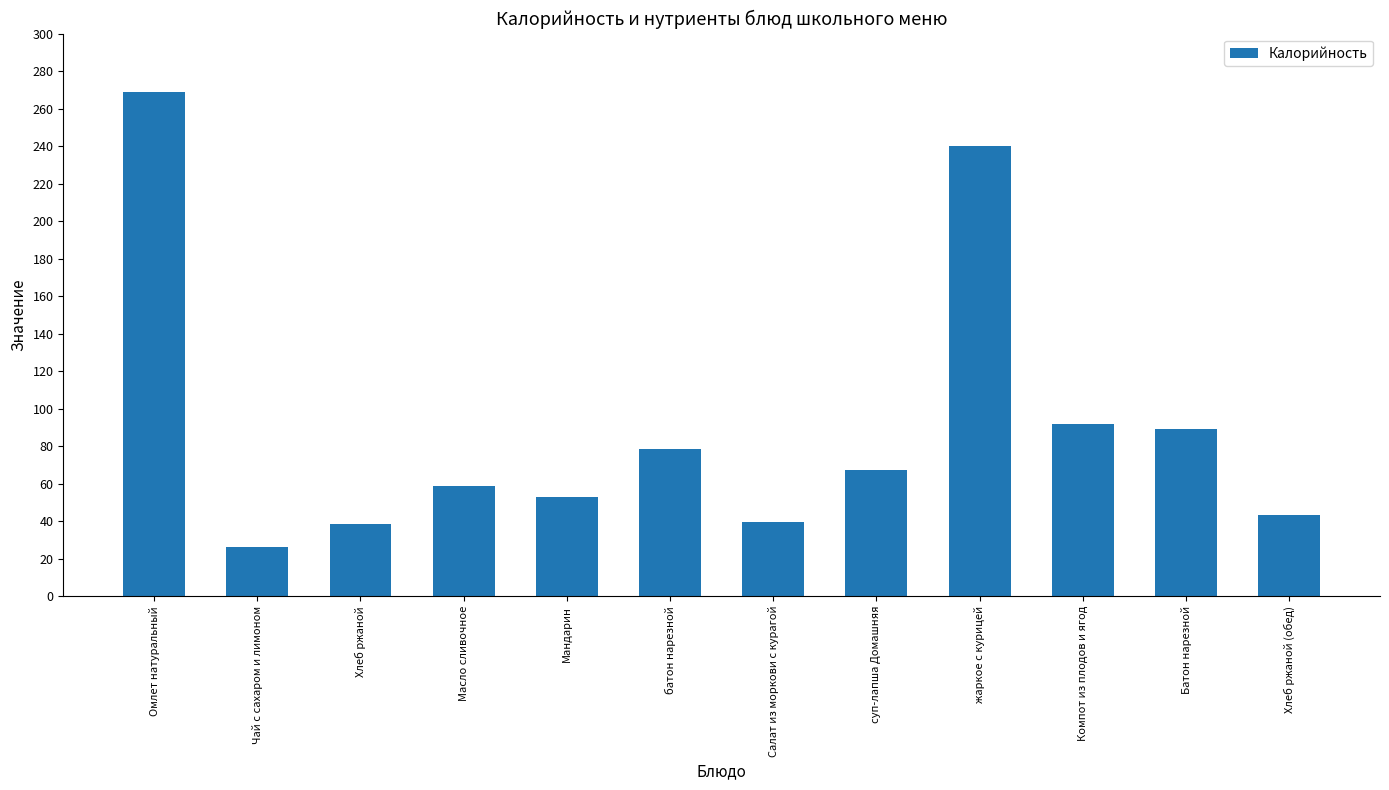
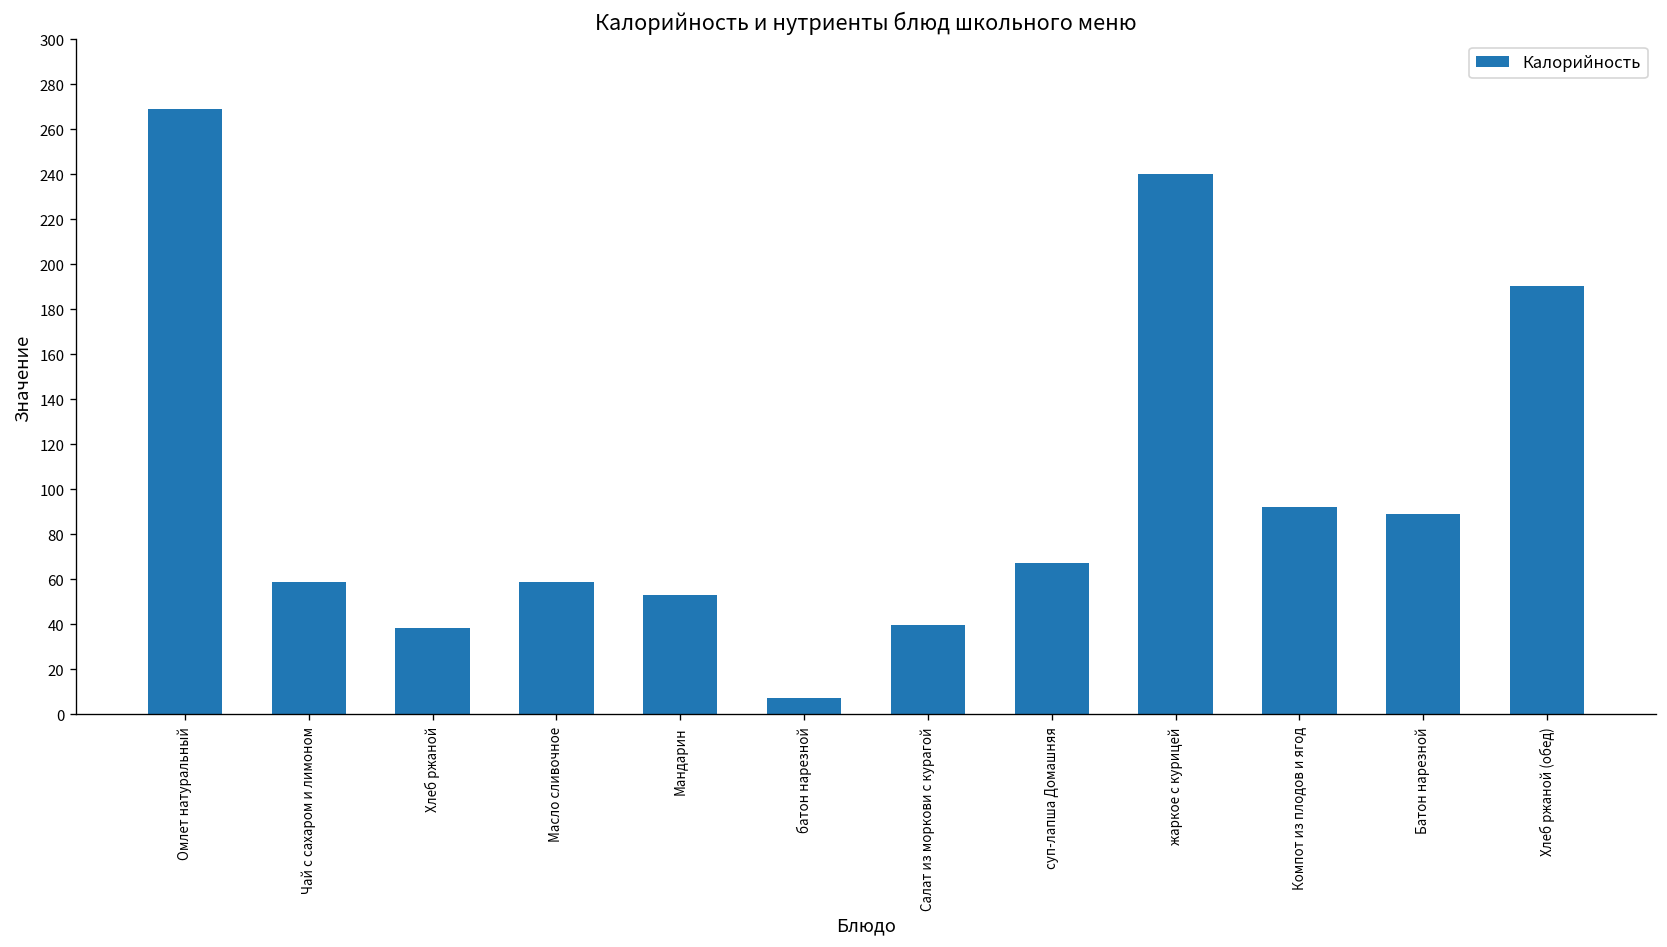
Чай с сахаром и лимоном: 26 -> 59
батон нарезной: 79 -> 7
Хлеб ржаной (обед): 44 -> 191
